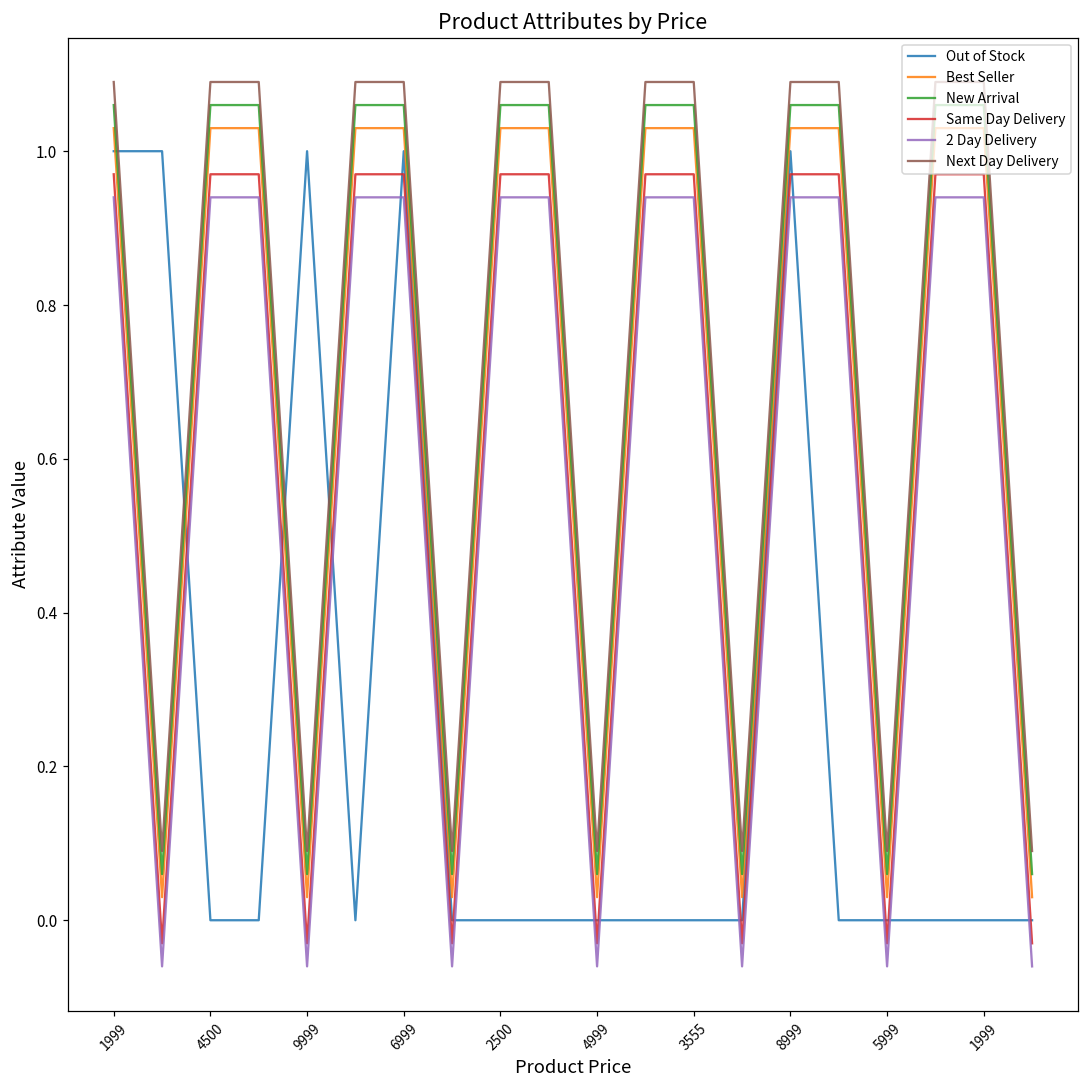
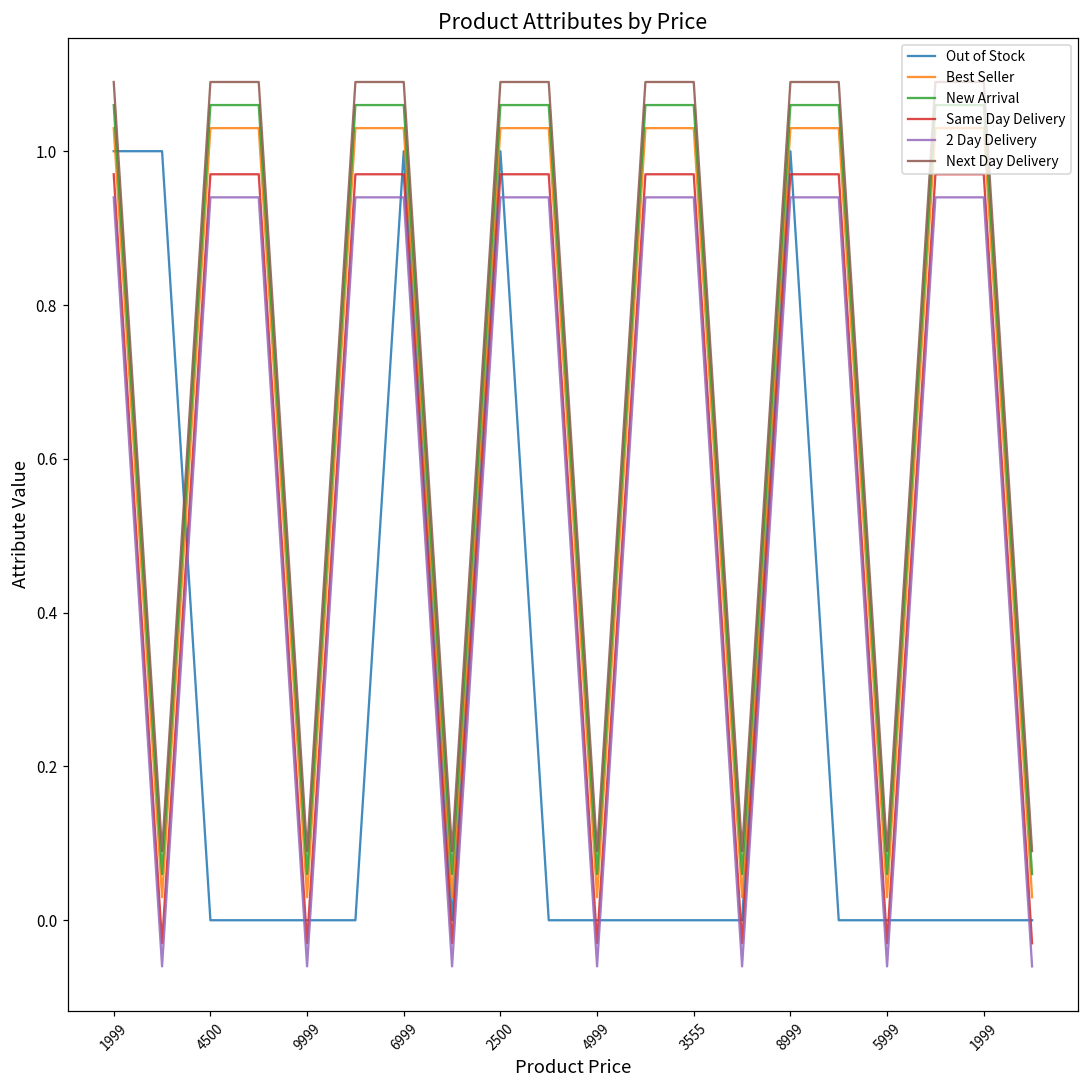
Out of Stock, 9999: 1 -> 0
Out of Stock, 2500: 0 -> 1
